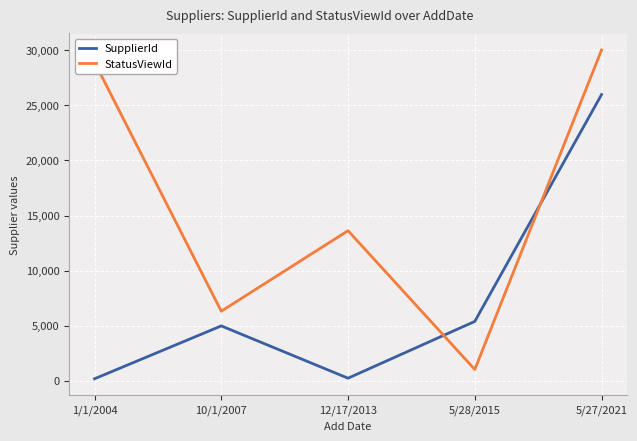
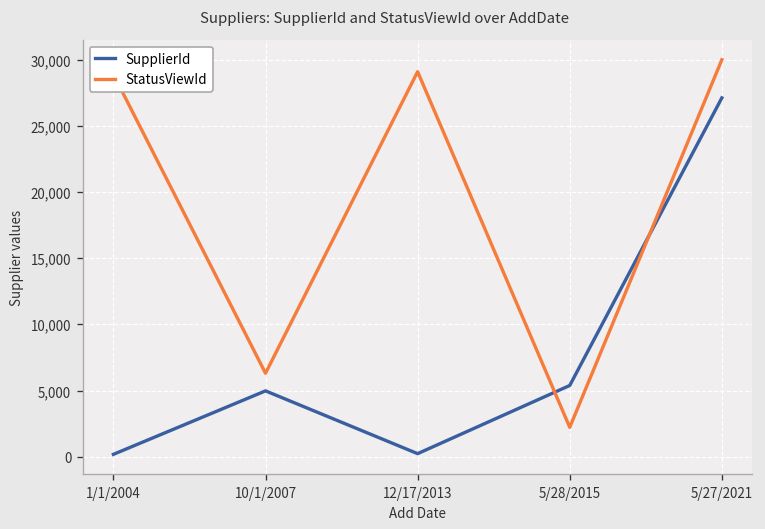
StatusViewId, 12/17/2013: 13,600 -> 29,100
StatusViewId, 5/28/2015: 1,000 -> 2,200
SupplierId, 5/27/2021: 26,000 -> 27,200
